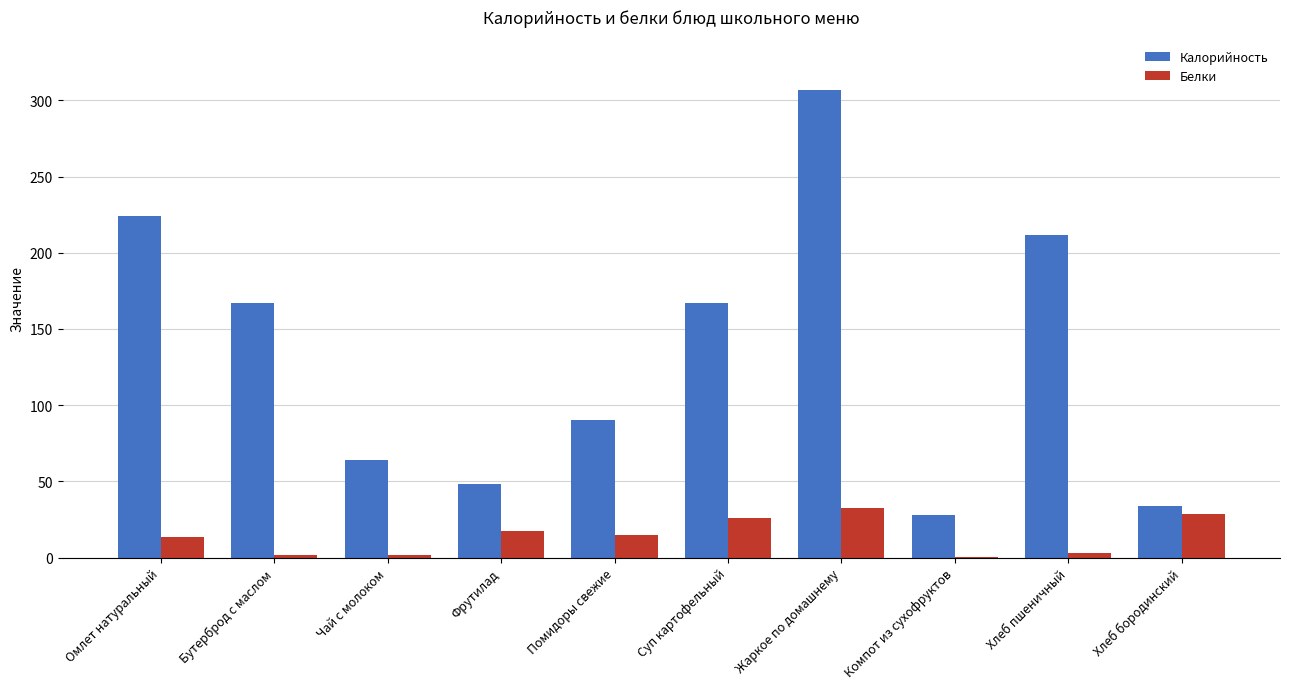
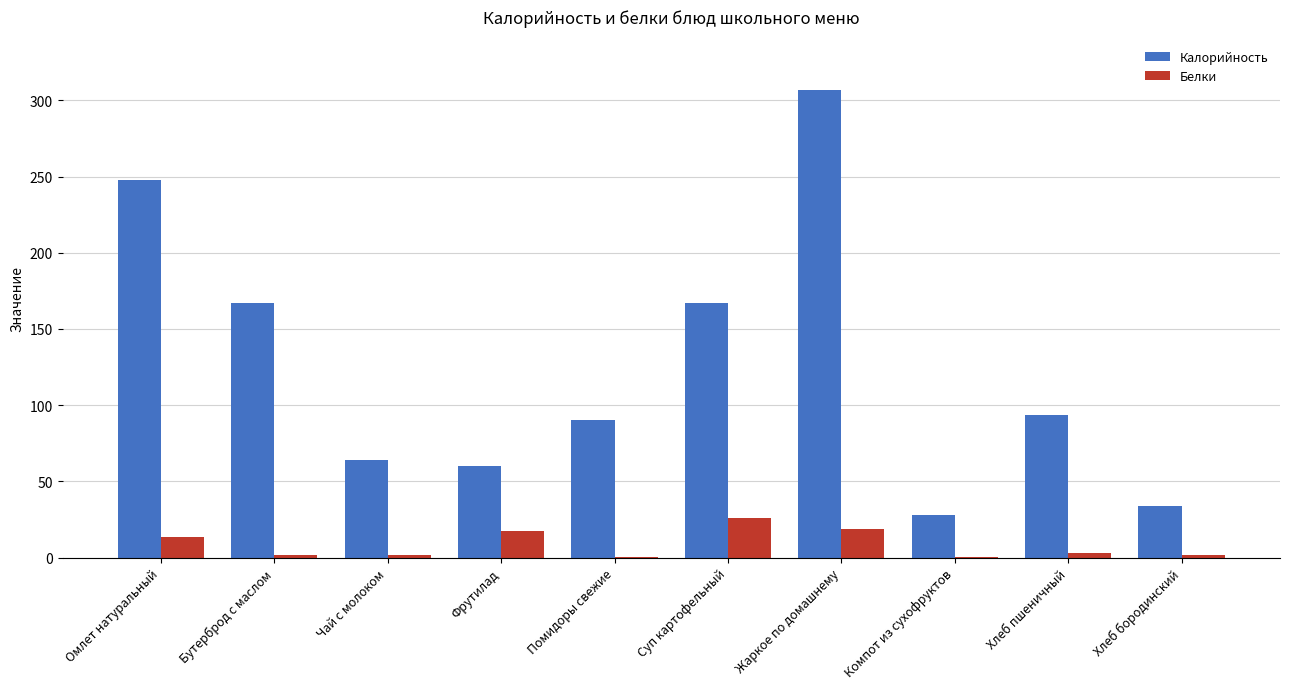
Калорийность, Омлет натуральный: 224 -> 248
Калорийность, Фрутилад: 48 -> 60
Белки, Помидоры свежие: 15 -> 0
Белки, Жаркое по домашнему: 33 -> 19
Калорийность, Хлеб пшеничный: 212 -> 94
Белки, Хлеб бородинский: 28 -> 2
